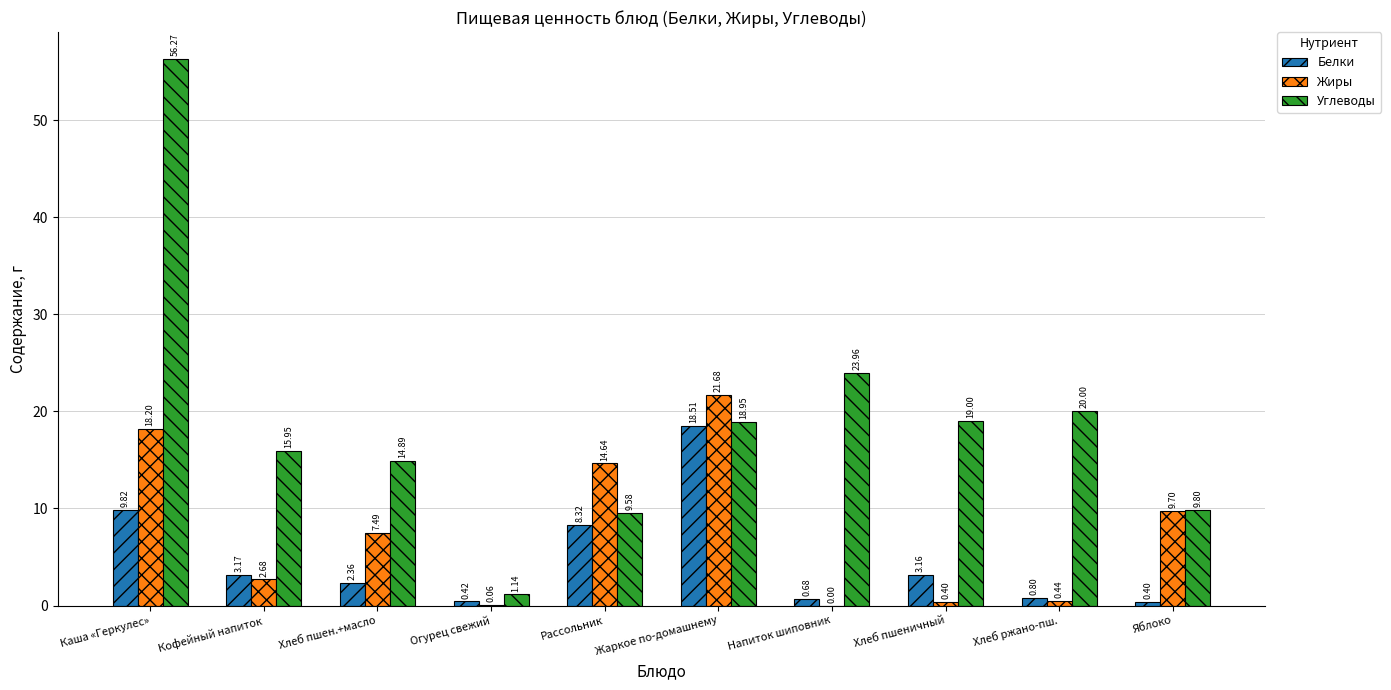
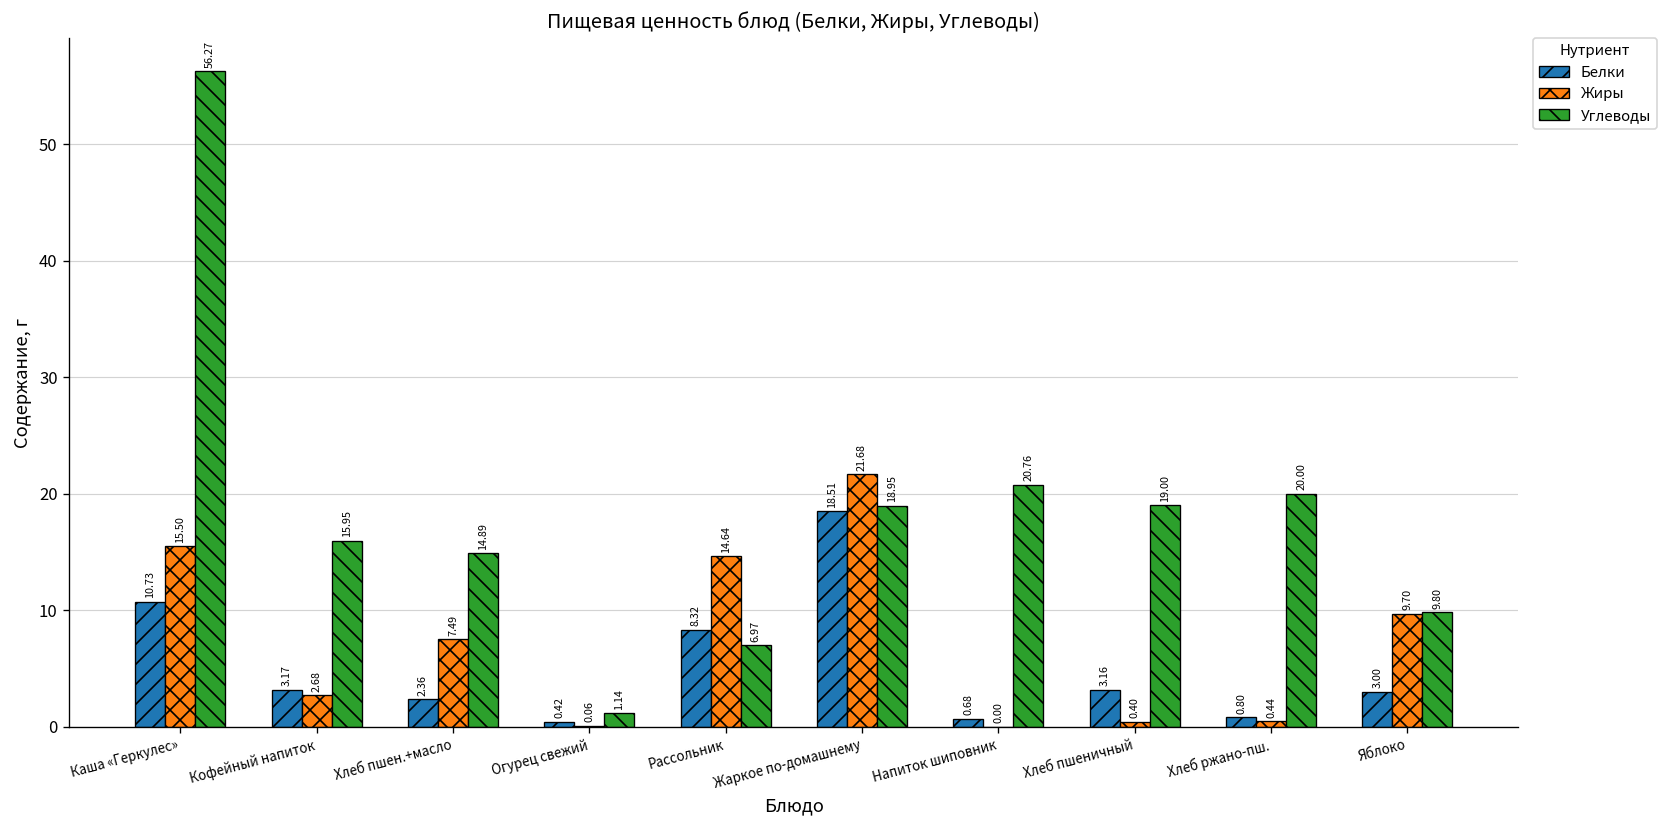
Белки, Каша «Геркулес»: 9.82 -> 10.73
Жиры, Каша «Геркулес»: 18.20 -> 15.50
Углеводы, Рассольник: 9.58 -> 6.97
Углеводы, Напиток шиповник: 23.96 -> 20.76
Белки, Яблоко: 0.40 -> 3.00
